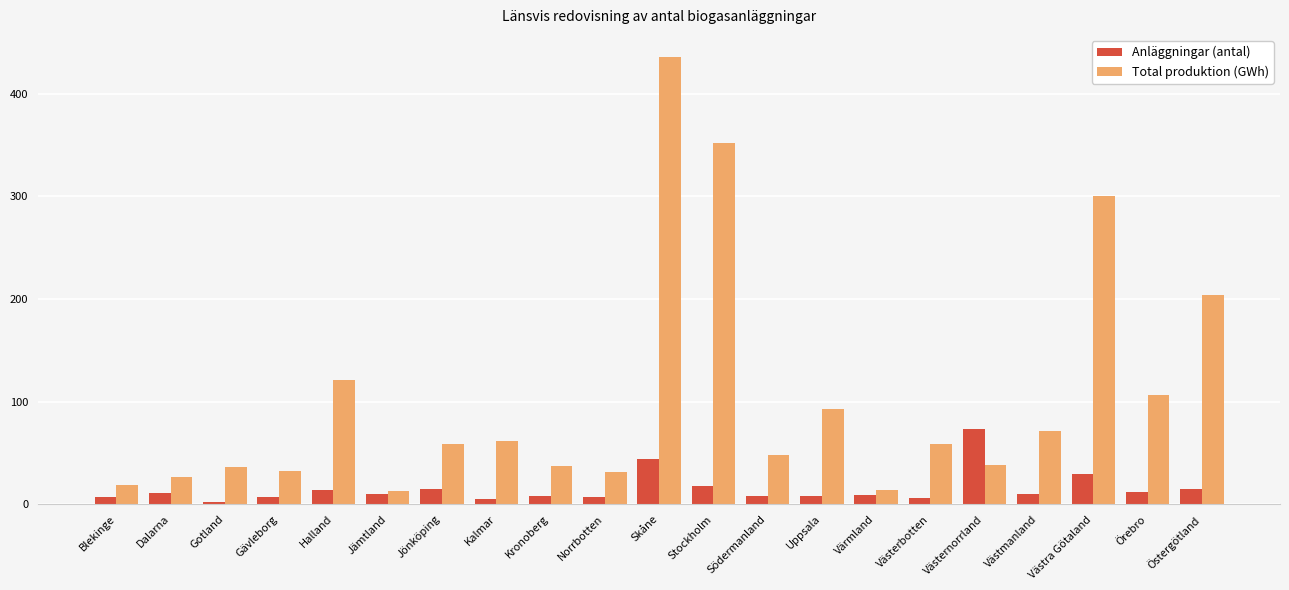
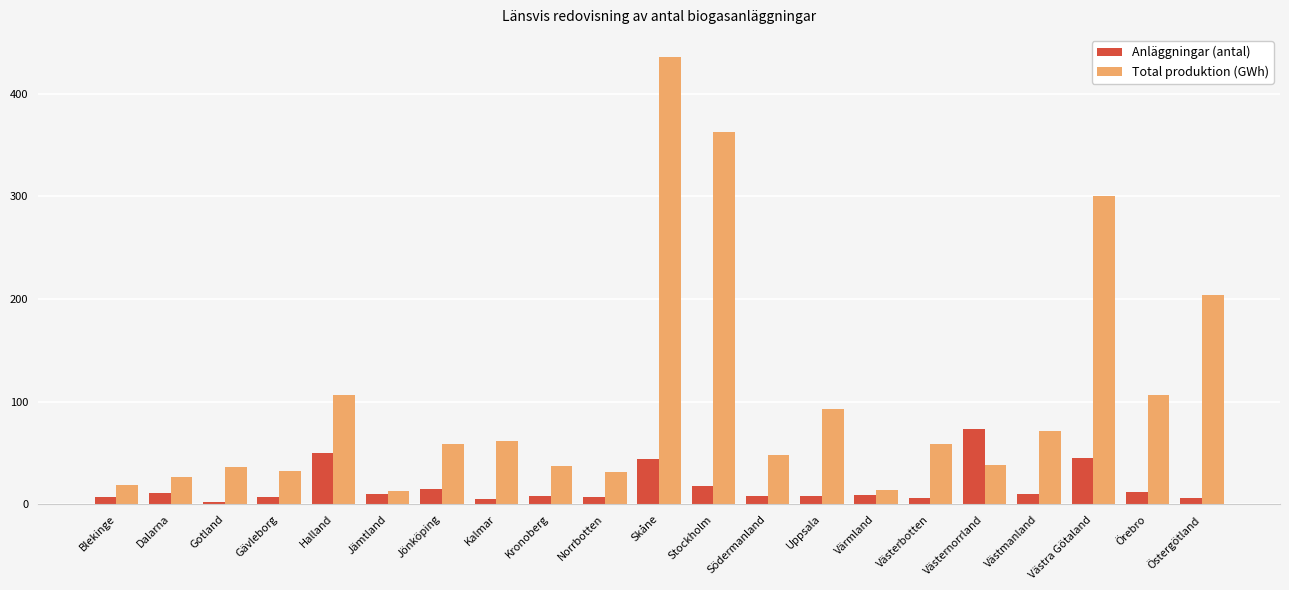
Anläggningar (antal), Halland: 14 -> 50
Total produktion (GWh), Halland: 121 -> 107
Total produktion (GWh), Stockholm: 352 -> 362
Anläggningar (antal), Västra Götaland: 30 -> 45
Anläggningar (antal), Östergötland: 15 -> 6
